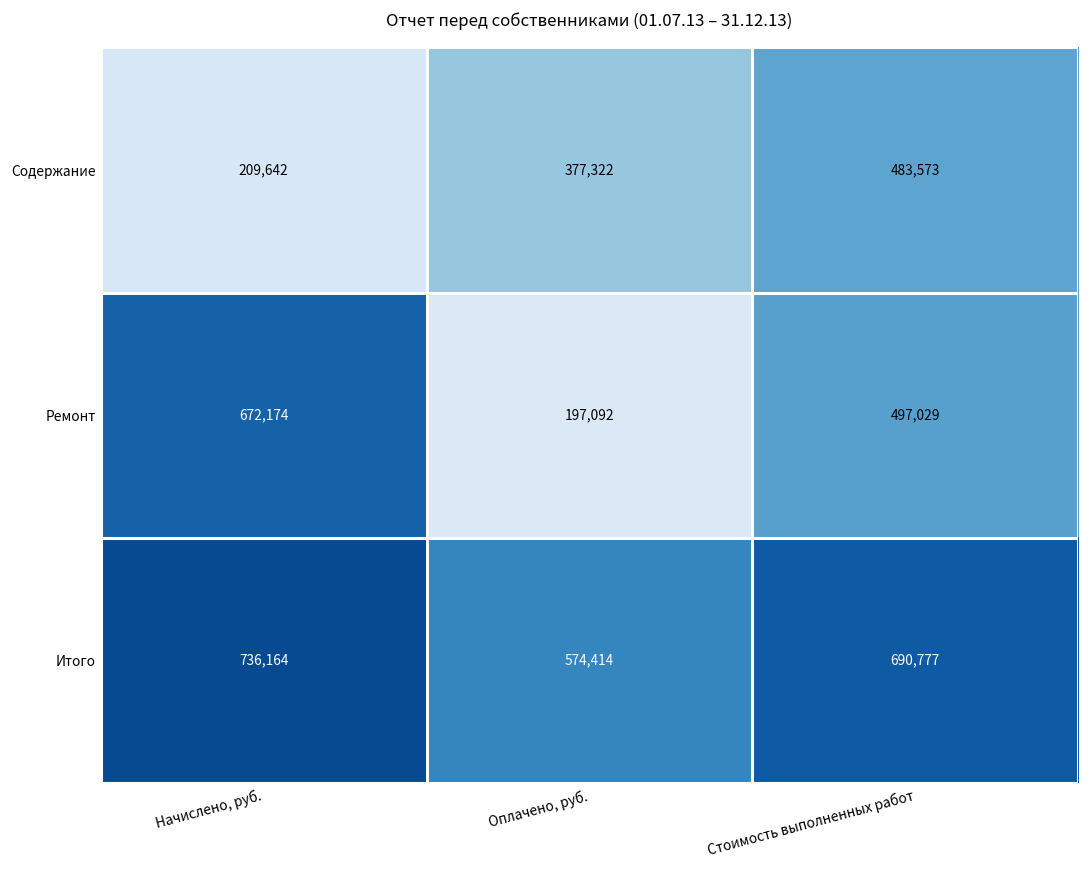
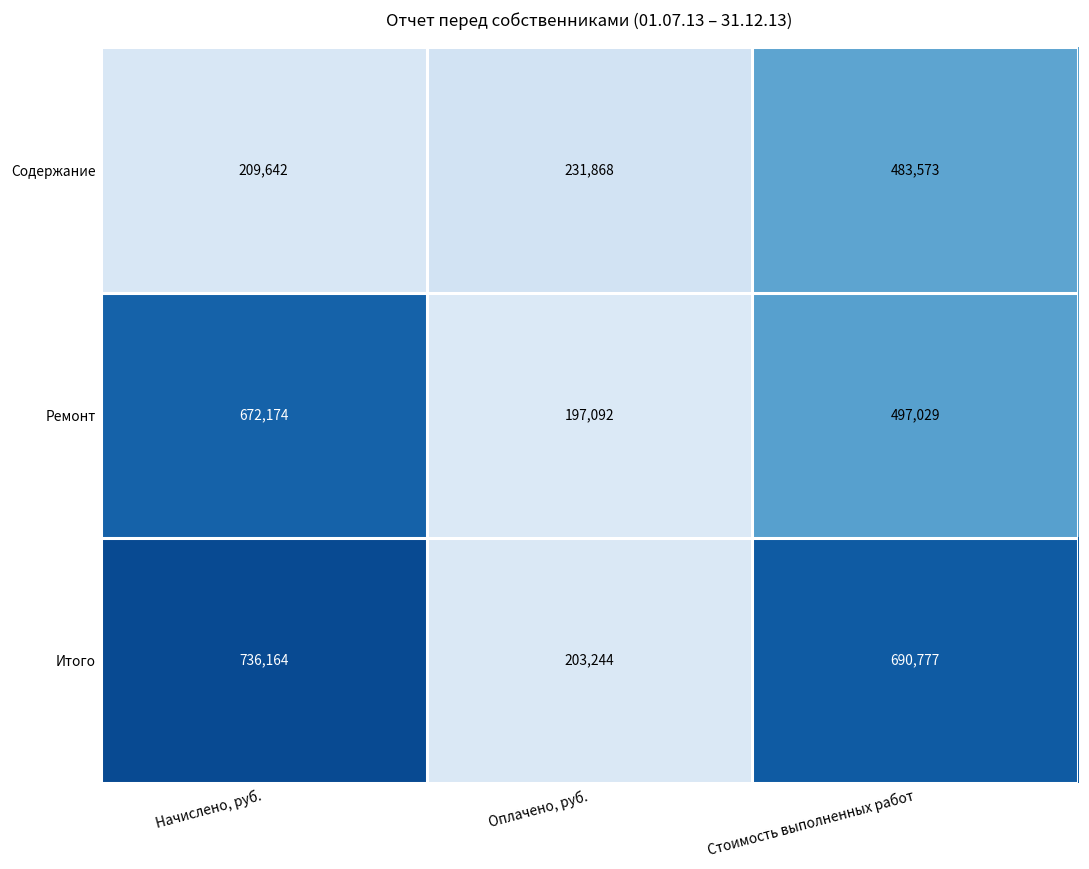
Содержание, Оплачено, руб.: 377,322 -> 231,868
Итого, Оплачено, руб.: 574,414 -> 203,244
